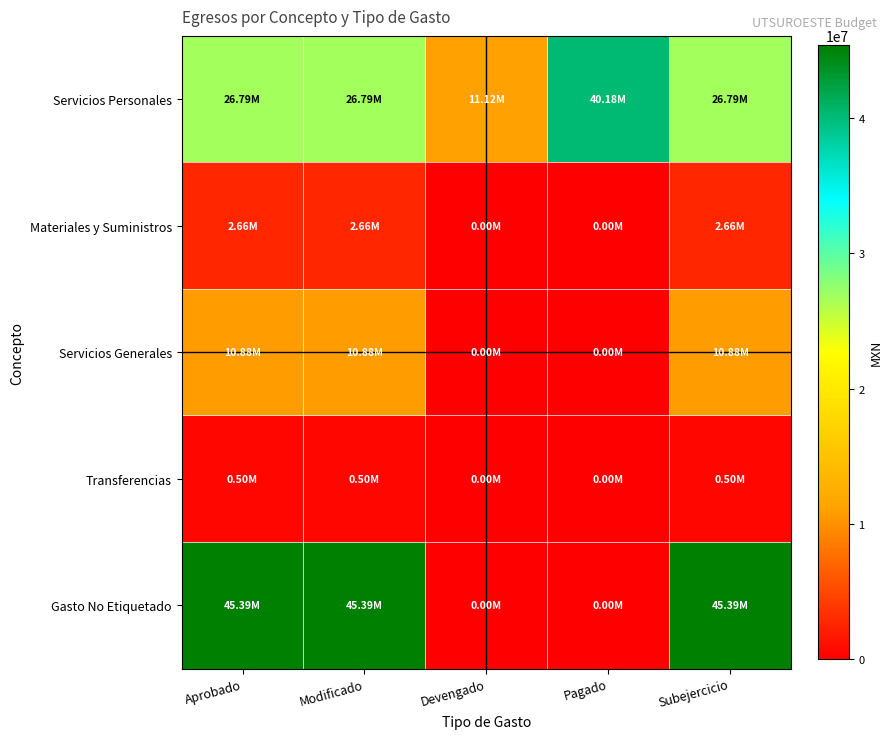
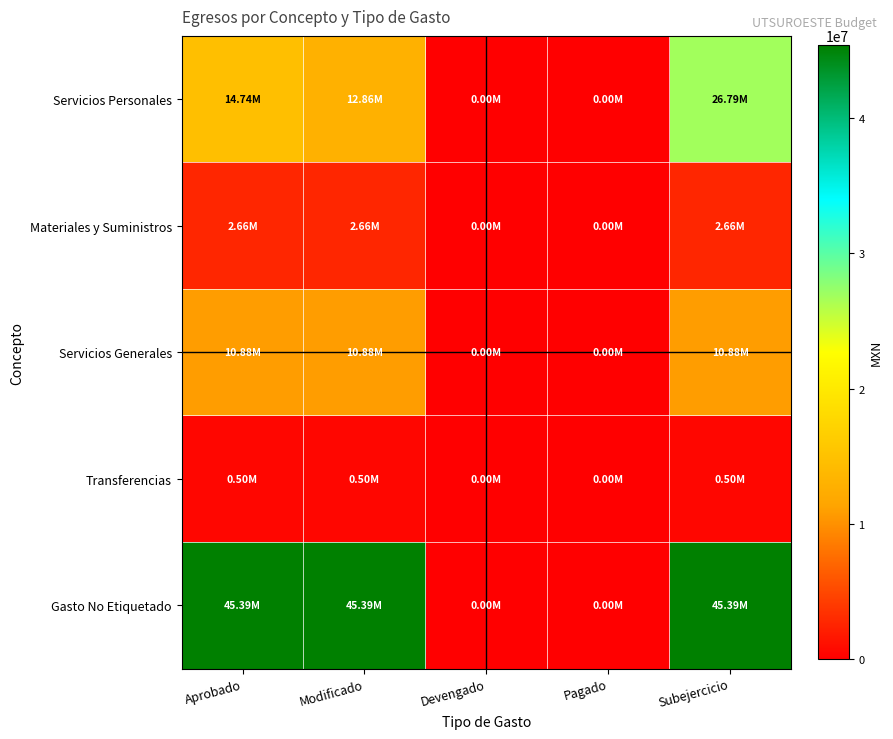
Servicios Personales, Aprobado: 26.79M -> 14.74M
Servicios Personales, Modificado: 26.79M -> 12.86M
Servicios Personales, Devengado: 11.12M -> 0.00M
Servicios Personales, Pagado: 40.18M -> 0.00M
